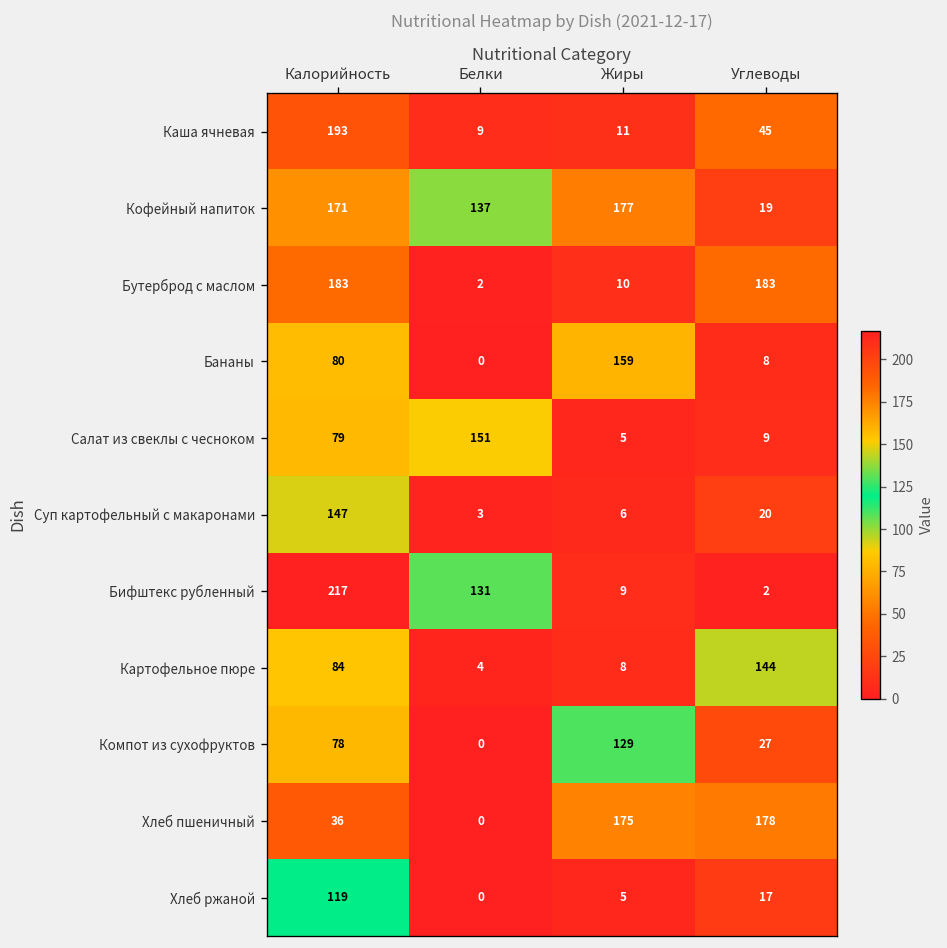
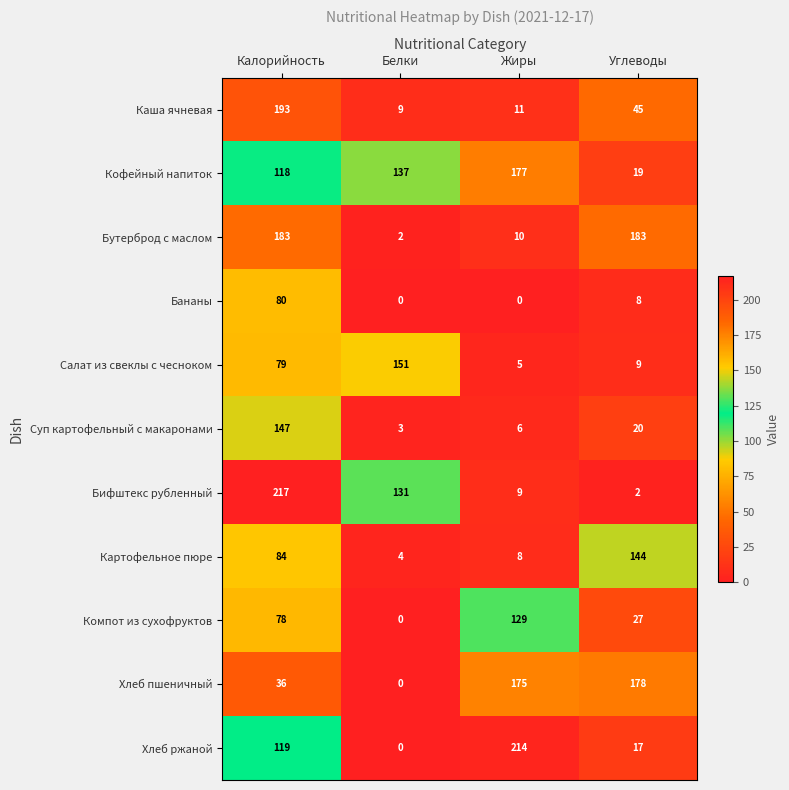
Кофейный напиток, Калорийность: 171 -> 118
Бананы, Жиры: 159 -> 0
Хлеб ржаной, Жиры: 5 -> 214
